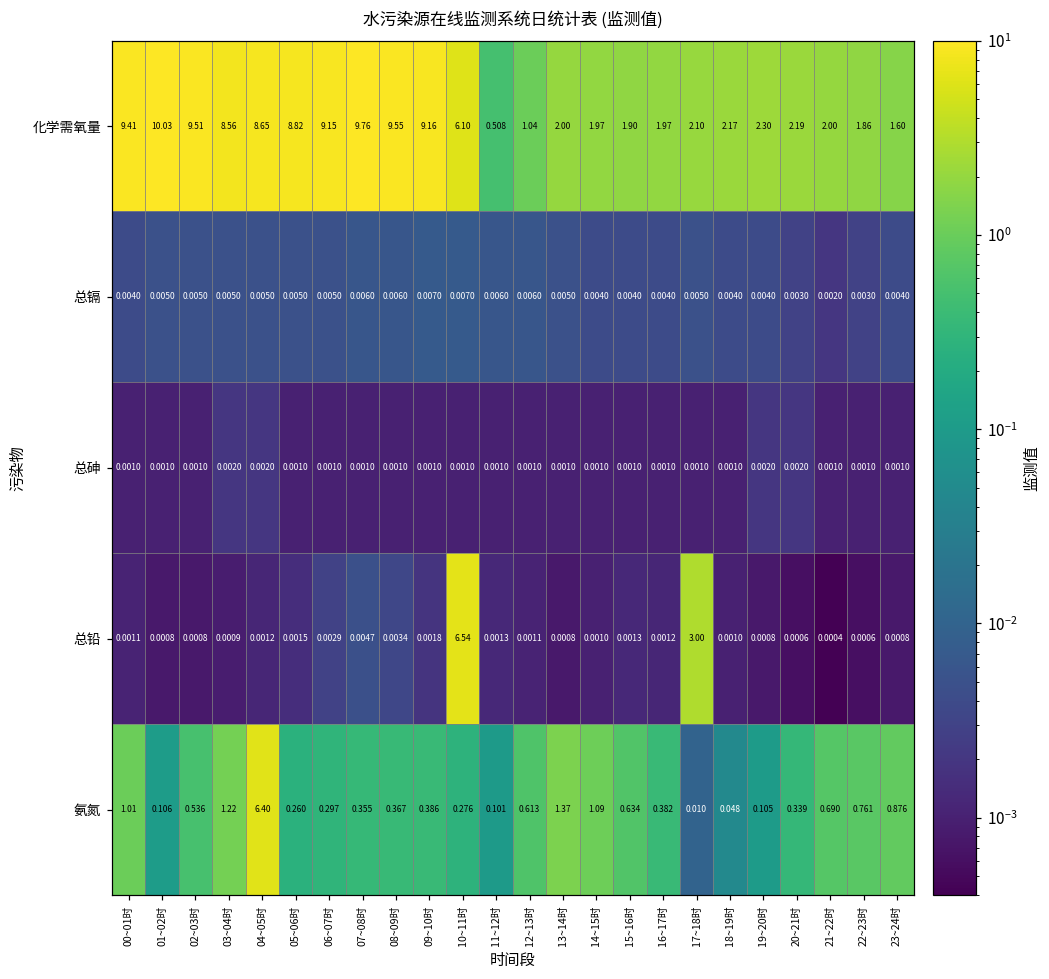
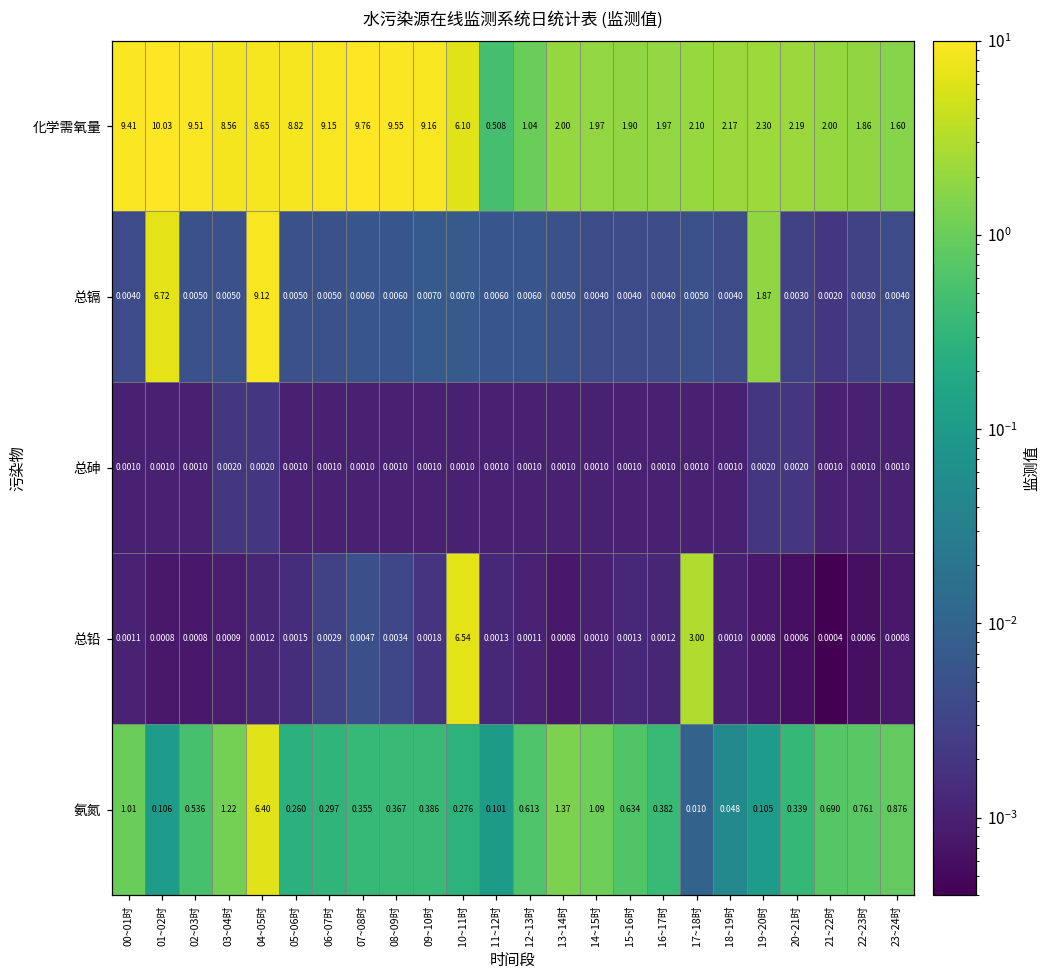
总镉, 01~02时: 0.0050 -> 6.72
总镉, 04~05时: 0.0050 -> 9.12
总镉, 19~20时: 0.0040 -> 1.87
